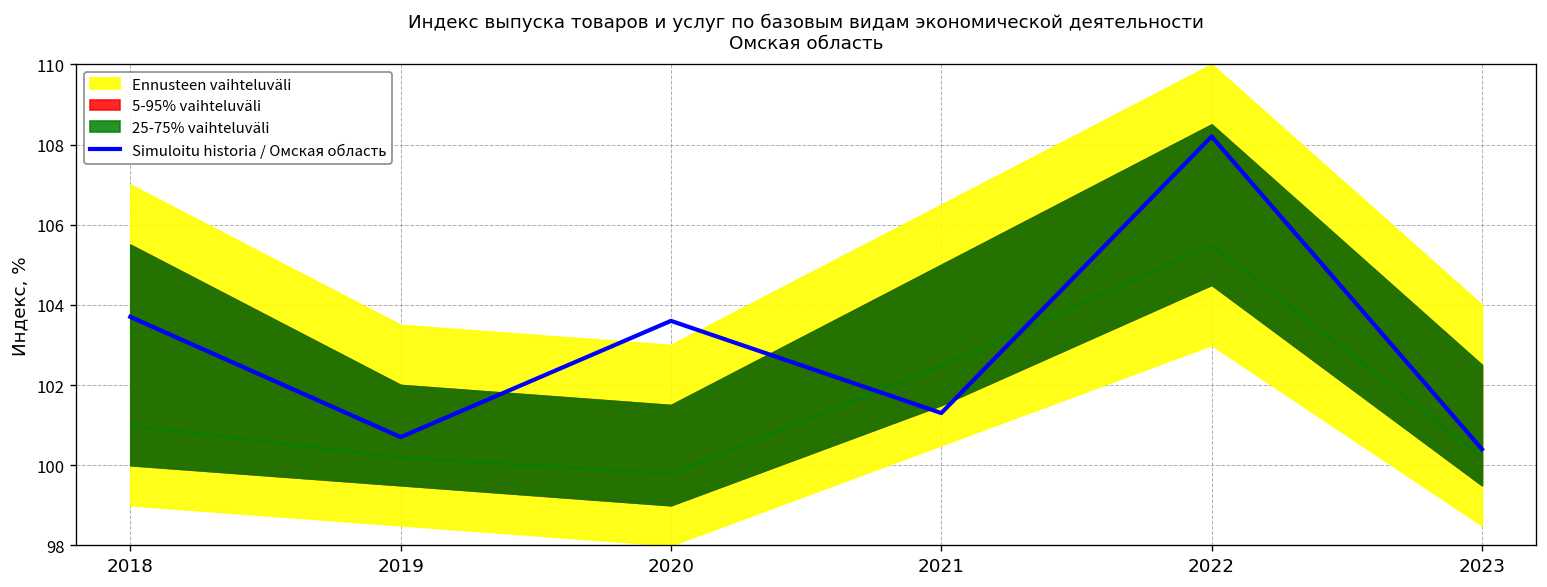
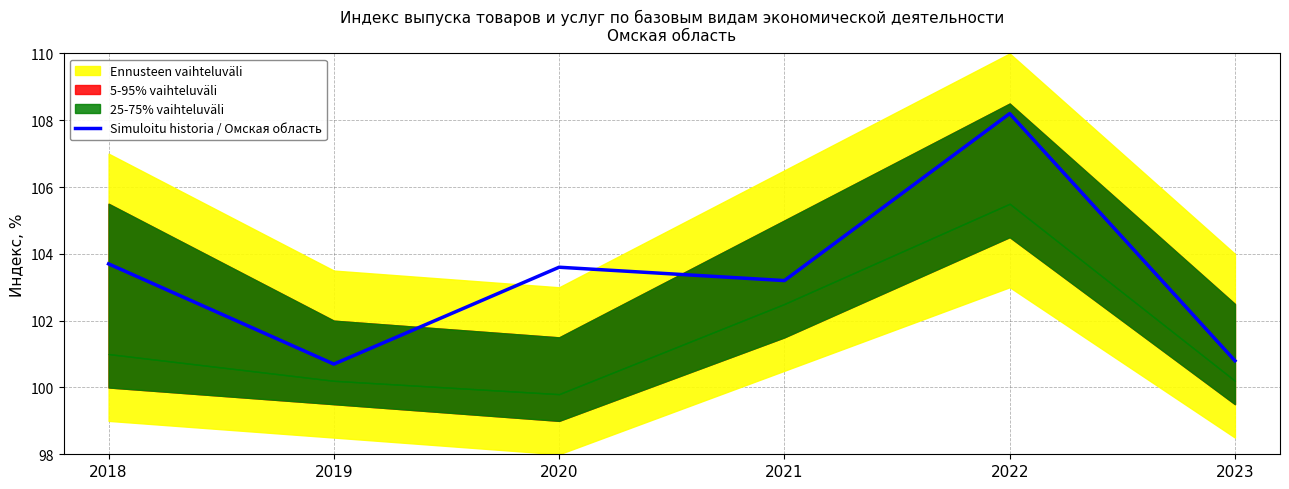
Simuloitu historia / Омская область, 2021: 101.3 -> 103.2
Simuloitu historia / Омская область, 2023: 100.4 -> 100.8
